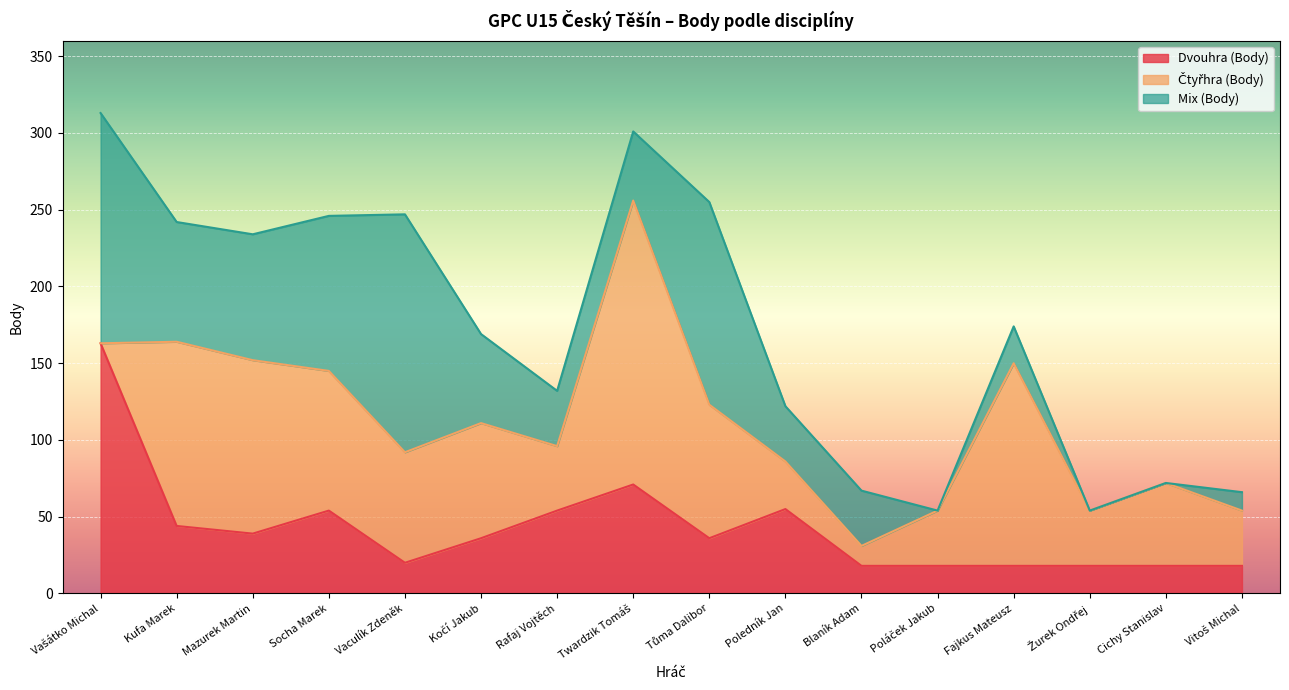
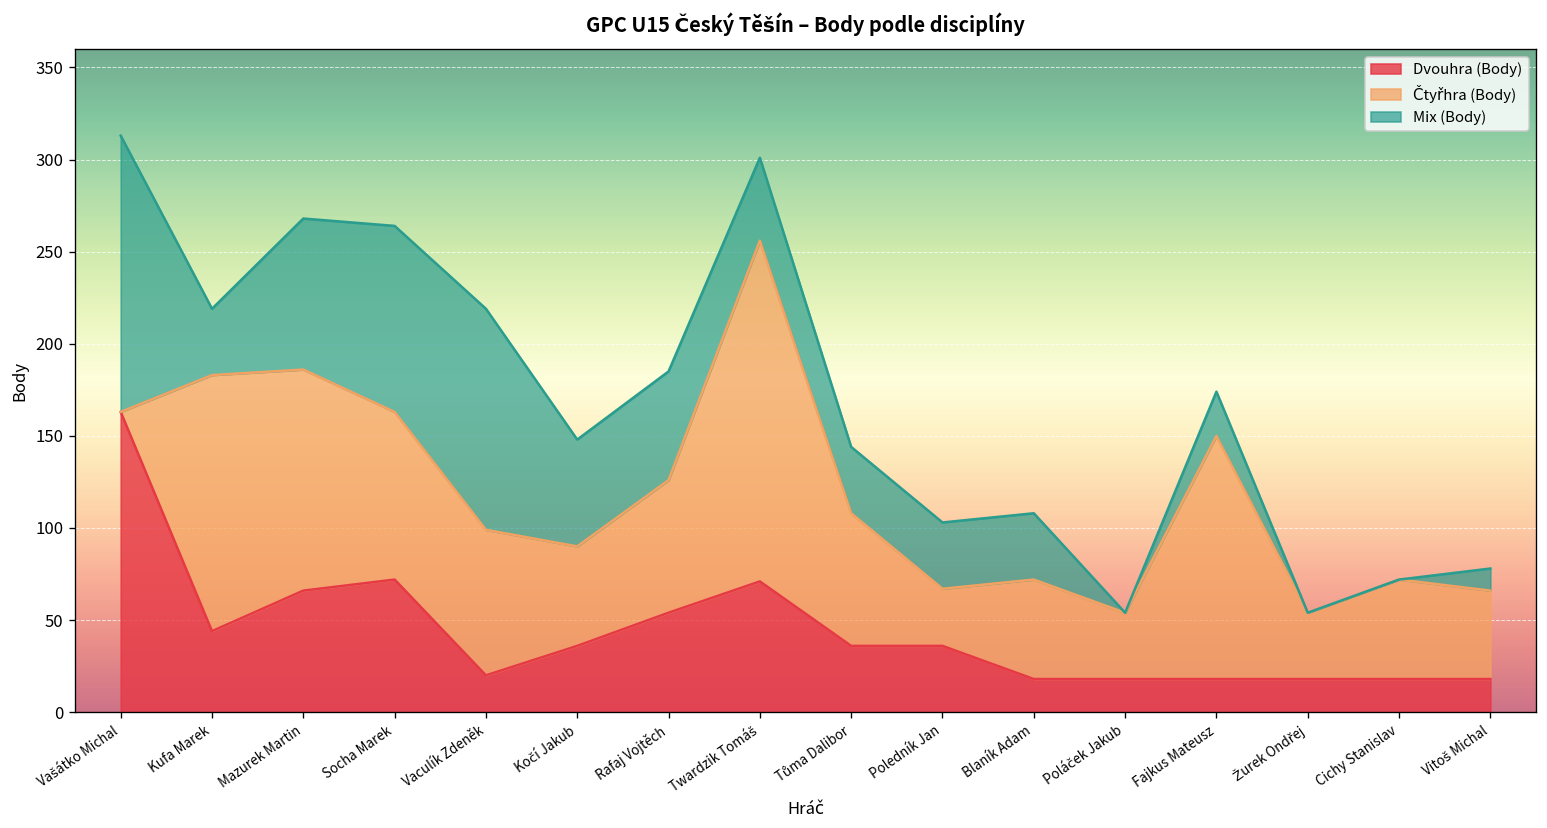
Čtyřhra (Body), Kufa Marek: 120 -> 139
Mix (Body), Kufa Marek: 78 -> 36
Dvouhra (Body), Mazurek Martin: 39 -> 66
Čtyřhra (Body), Mazurek Martin: 113 -> 120
Dvouhra (Body), Socha Marek: 54 -> 72
Čtyřhra (Body), Vaculík Zdeněk: 72 -> 79
Mix (Body), Vaculík Zdeněk: 155 -> 120
Čtyřhra (Body), Kočí Jakub: 75 -> 54
Čtyřhra (Body), Rafaj Vojtěch: 42 -> 72
Mix (Body), Rafaj Vojtěch: 36 -> 59
Čtyřhra (Body), Tůma Dalibor: 87 -> 72
Mix (Body), Tůma Dalibor: 132 -> 36
Dvouhra (Body), Poledník Jan: 55 -> 36
Čtyřhra (Body), Blaník Adam: 13 -> 54
Čtyřhra (Body), Vitoš Michal: 36 -> 48
